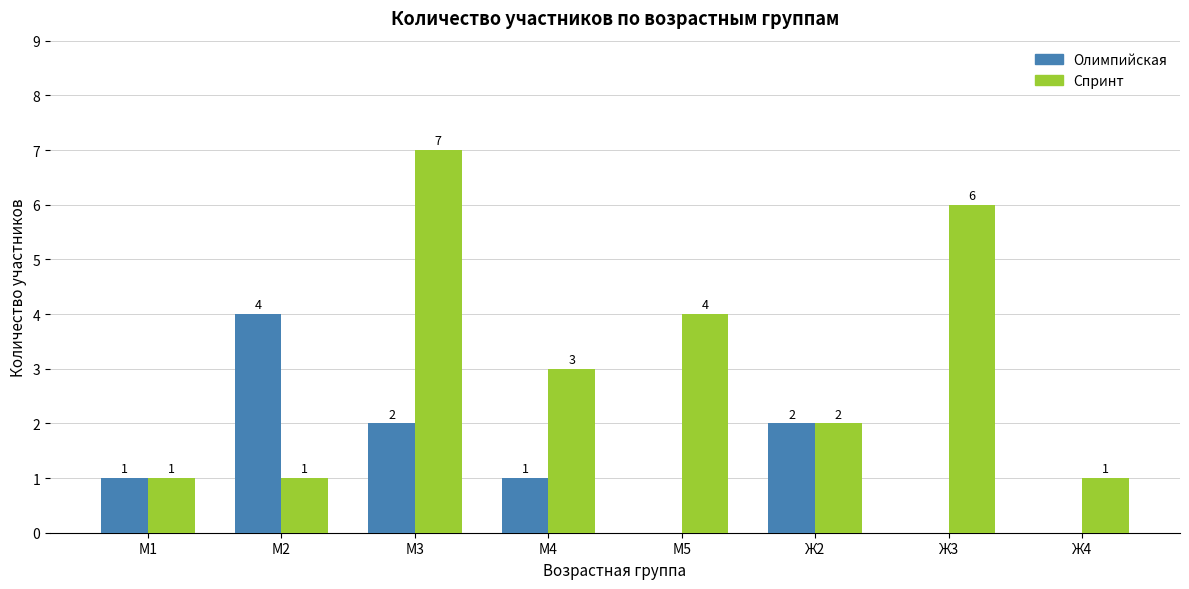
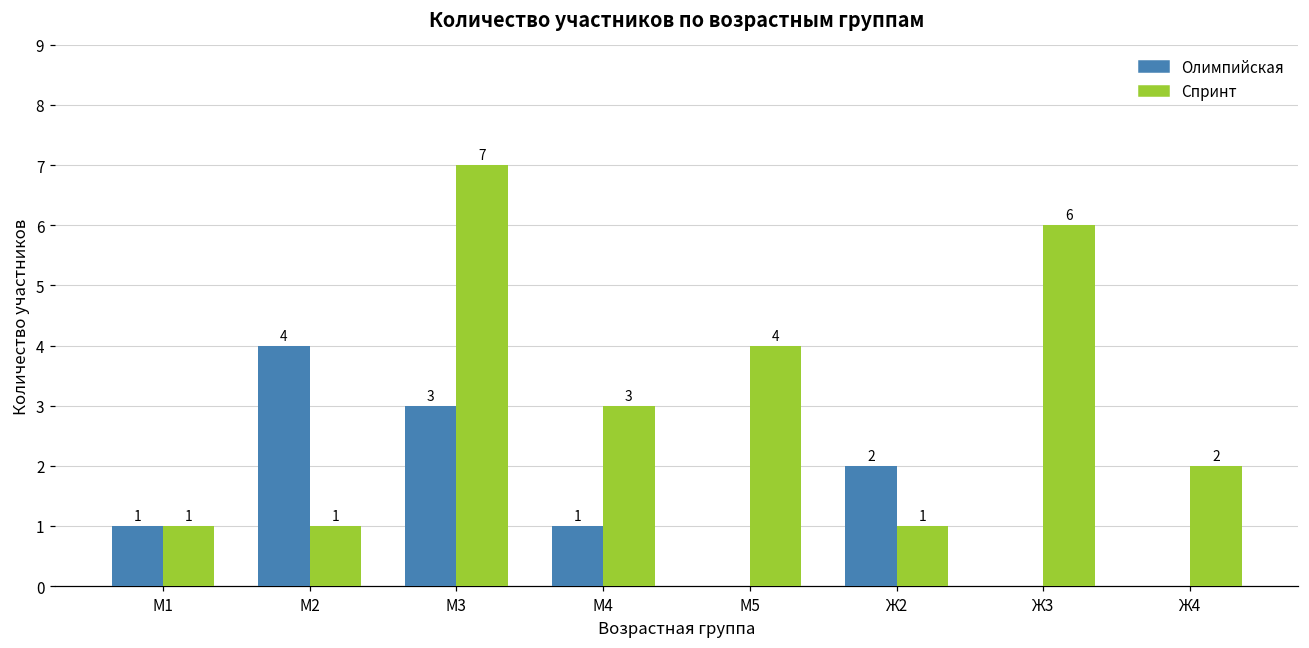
Олимпийская, М3: 2 -> 3
Спринт, Ж2: 2 -> 1
Спринт, Ж4: 1 -> 2
